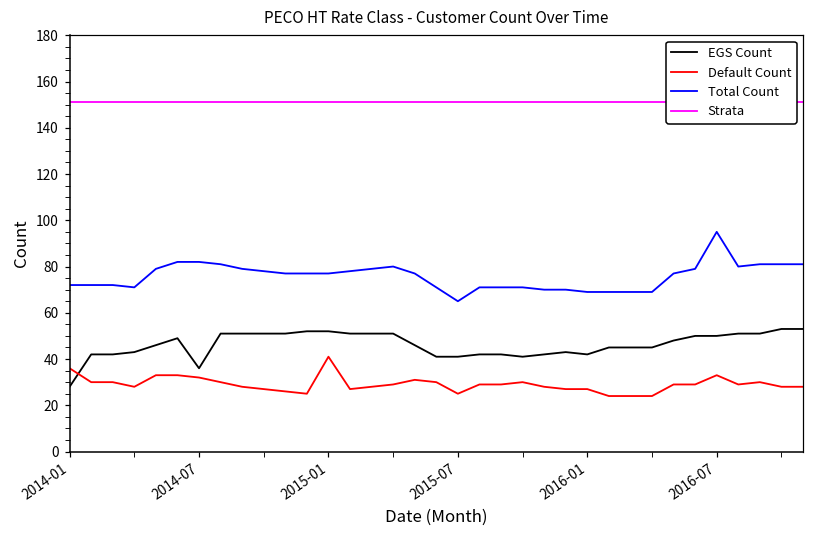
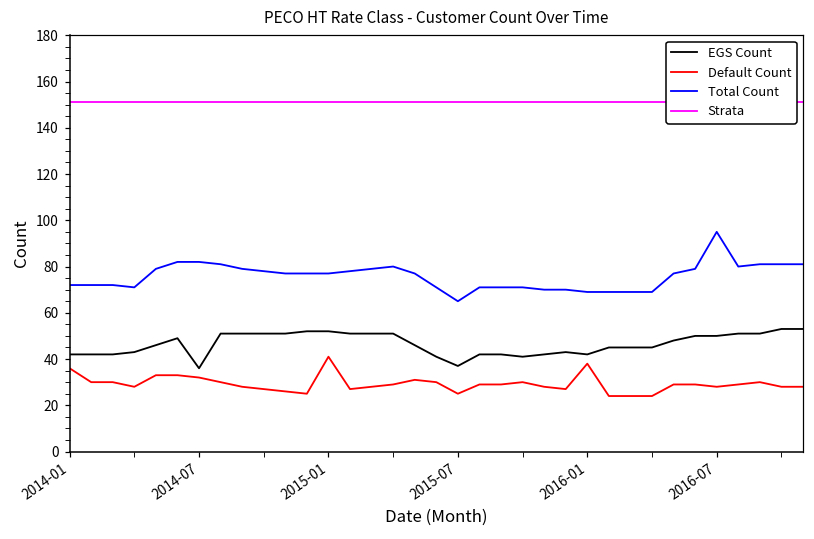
EGS Count, 2014-01: 28 -> 42
EGS Count, 2015-07: 41 -> 37
Default Count, 2016-01: 27 -> 38
Default Count, 2016-07: 33 -> 28
